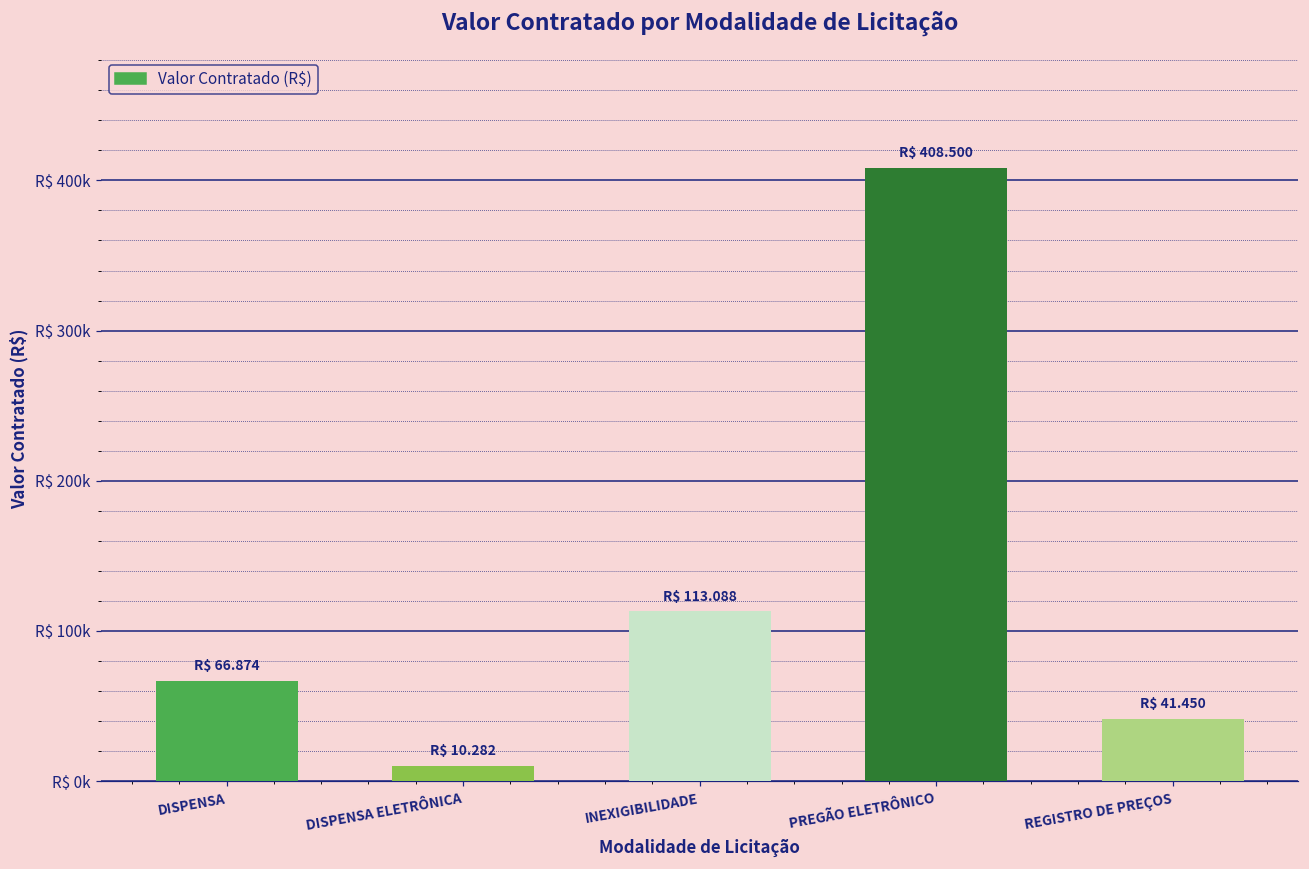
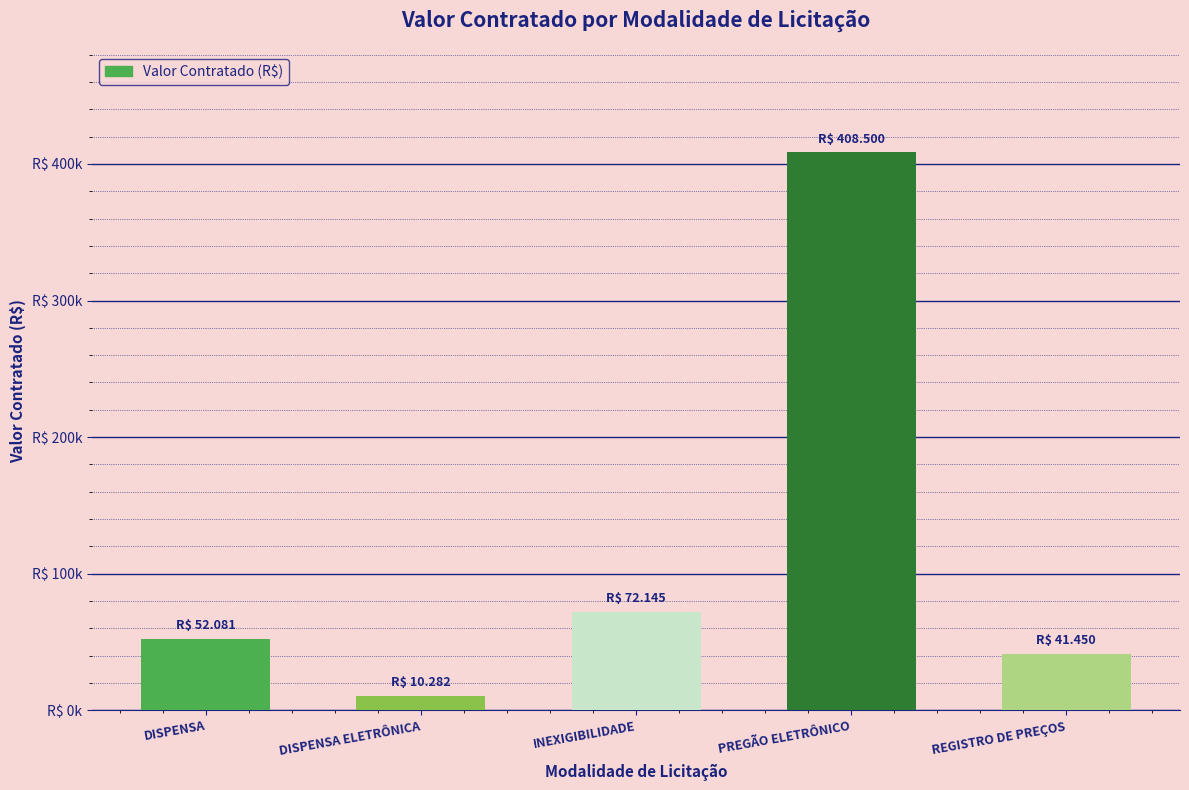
DISPENSA: 66.874 -> 52.081
INEXIGIBILIDADE: 113.088 -> 72.145
